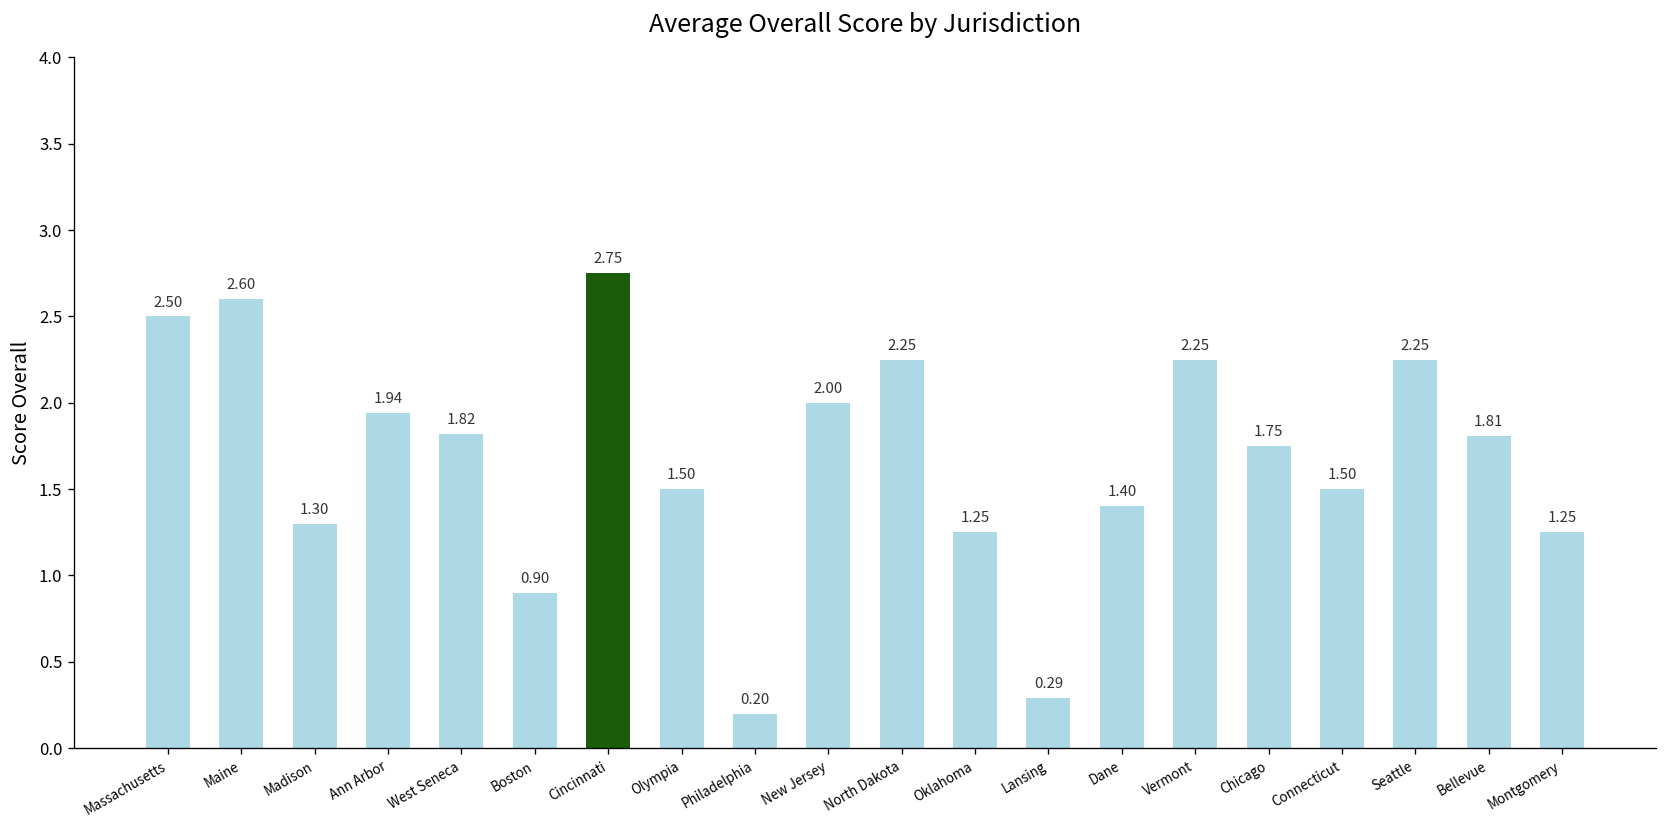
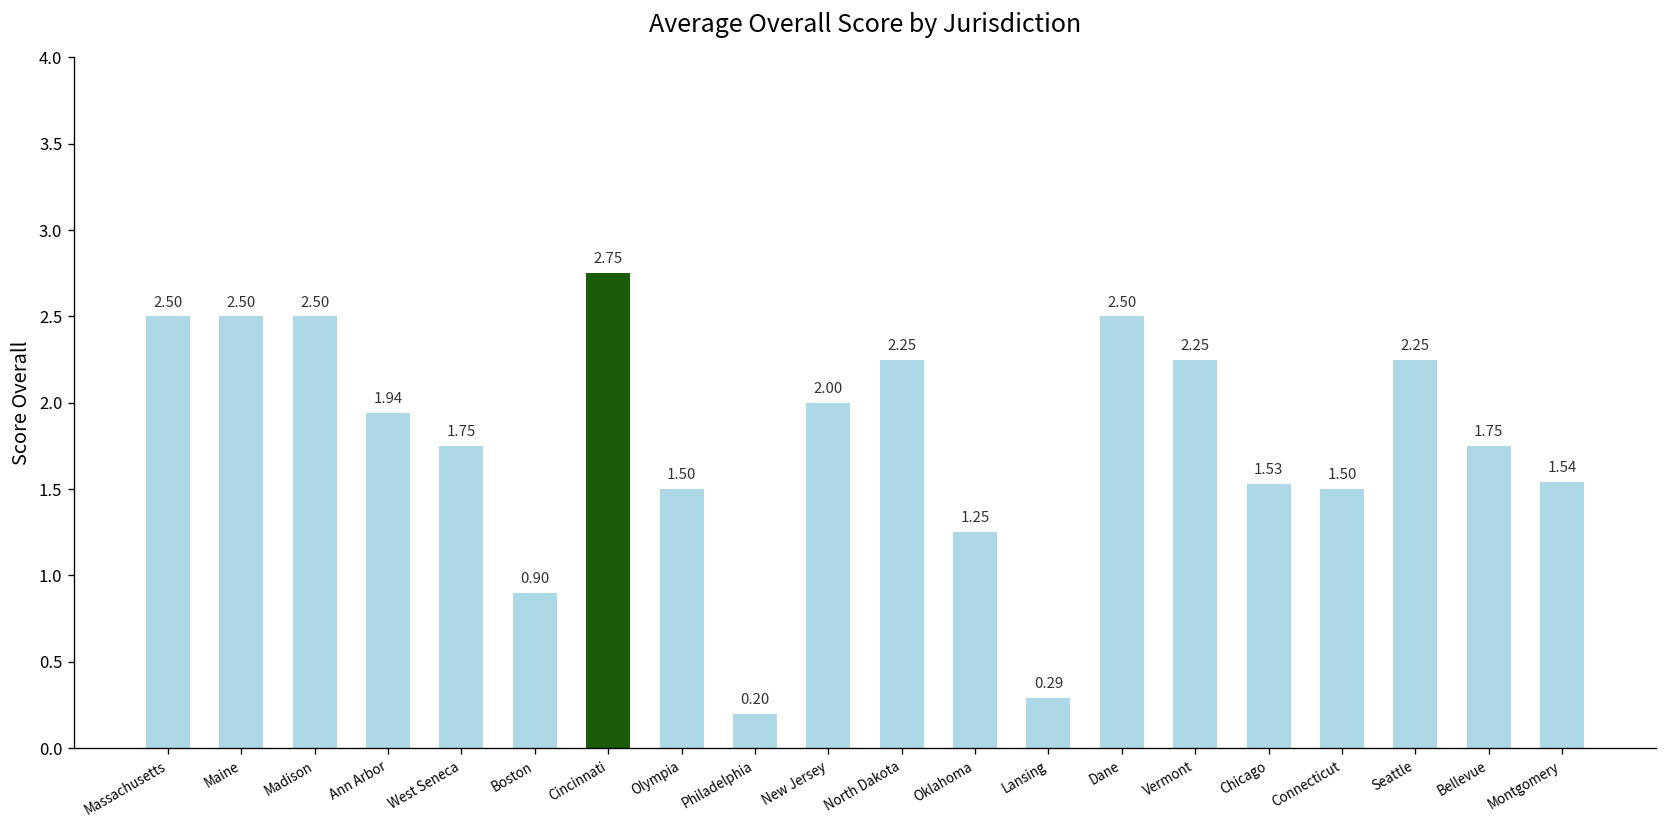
Maine: 2.60 -> 2.50
Madison: 1.30 -> 2.50
West Seneca: 1.82 -> 1.75
Dane: 1.40 -> 2.50
Chicago: 1.75 -> 1.53
Bellevue: 1.81 -> 1.75
Montgomery: 1.25 -> 1.54
